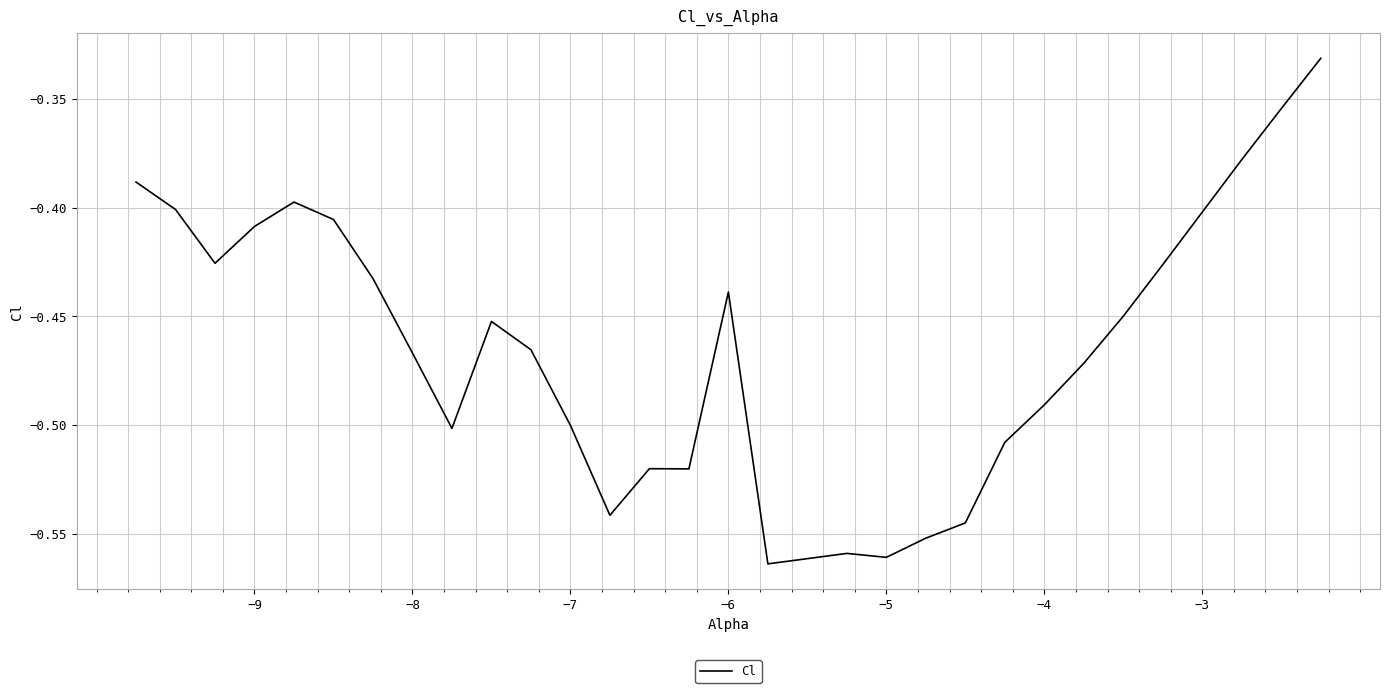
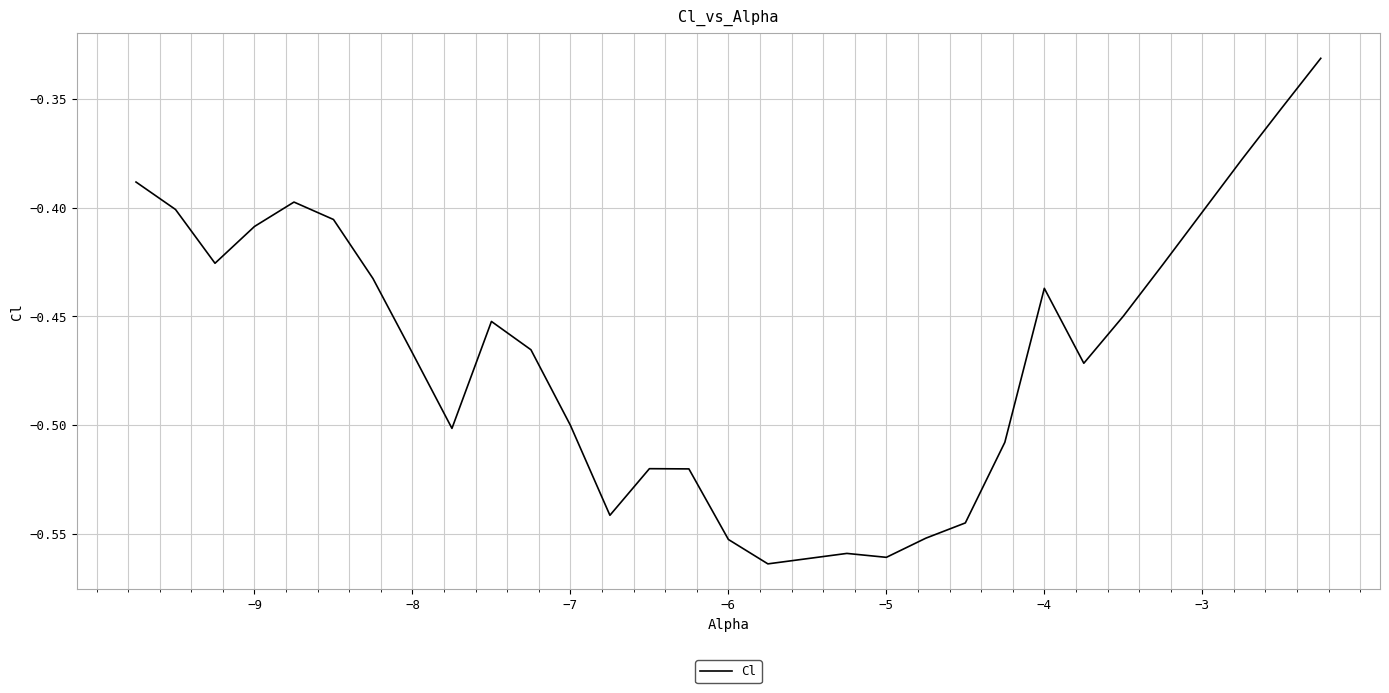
−6: -0.439 -> -0.552
−4: -0.491 -> -0.437
